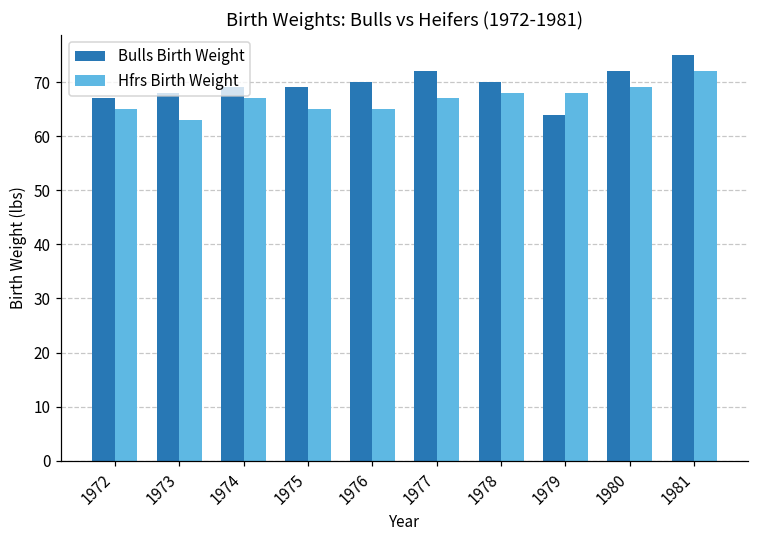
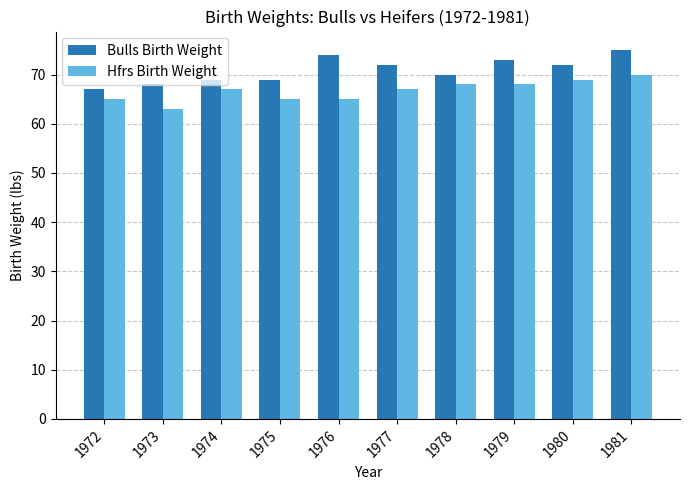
Bulls Birth Weight, 1976: 70 -> 74
Bulls Birth Weight, 1979: 64 -> 73
Hfrs Birth Weight, 1981: 72 -> 70
